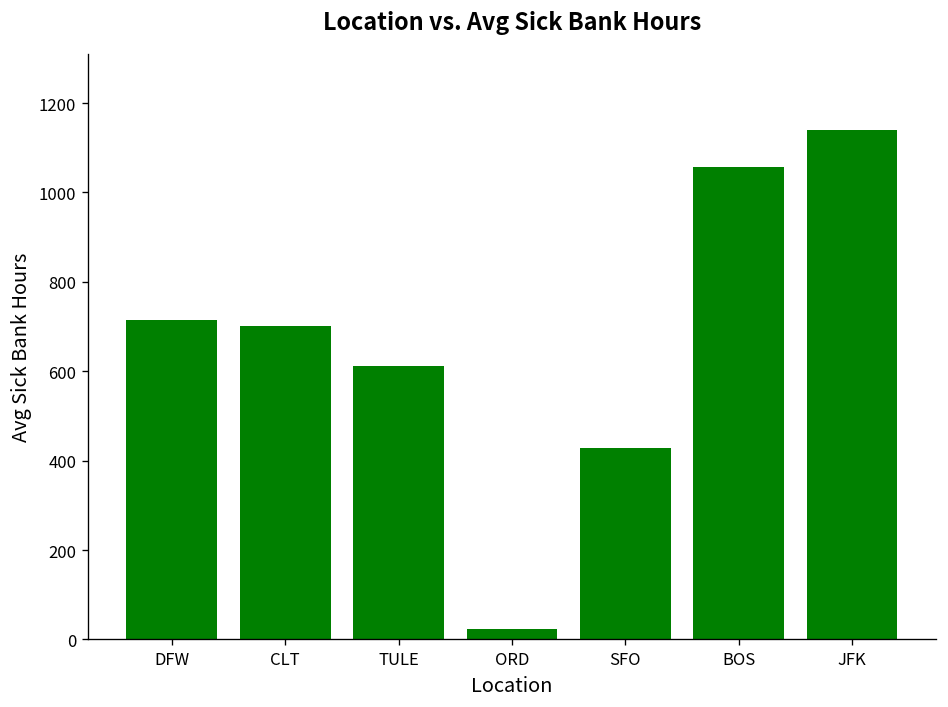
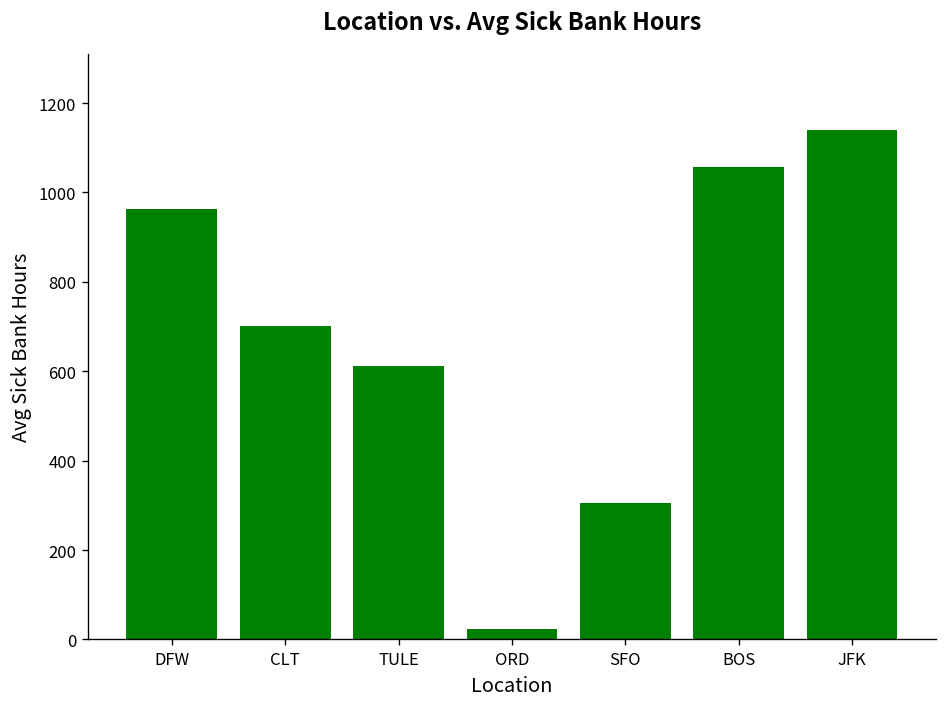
DFW: 720 -> 960
SFO: 430 -> 310
